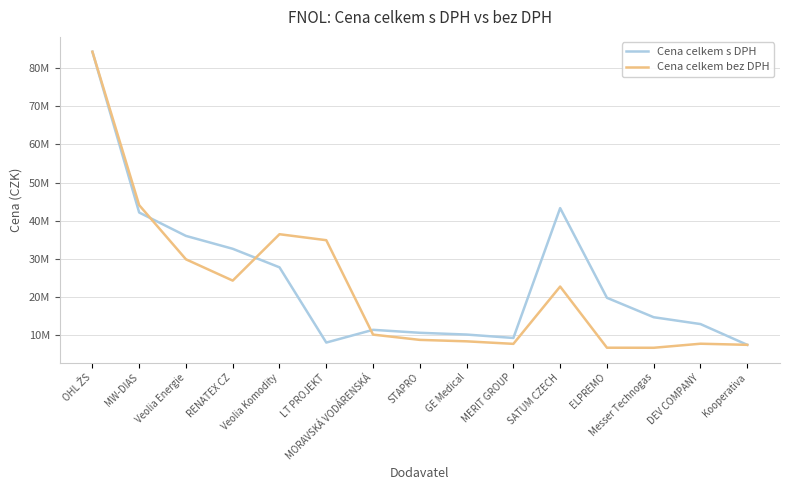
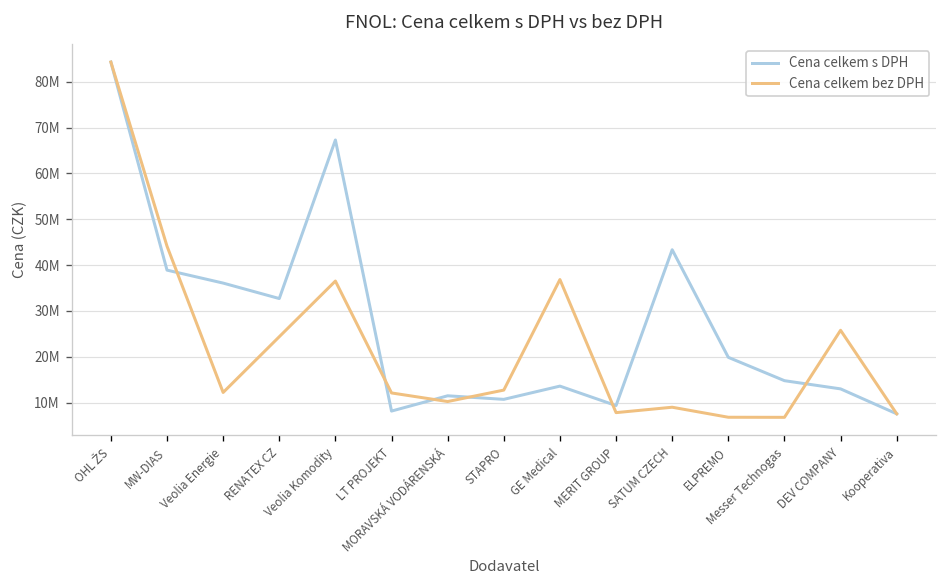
Cena celkem s DPH, MW-DIAS: 42000000 -> 39000000
Cena celkem bez DPH, Veolia Energie: 30000000 -> 12000000
Cena celkem s DPH, Veolia Komodity: 28000000 -> 67000000
Cena celkem bez DPH, LT PROJEKT: 35000000 -> 12000000
Cena celkem bez DPH, STAPRO: 9000000 -> 13000000
Cena celkem s DPH, GE Medical: 10000000 -> 14000000
Cena celkem bez DPH, GE Medical: 8000000 -> 37000000
Cena celkem bez DPH, SATUM CZECH: 23000000 -> 9000000
Cena celkem bez DPH, DEV COMPANY: 8000000 -> 26000000
